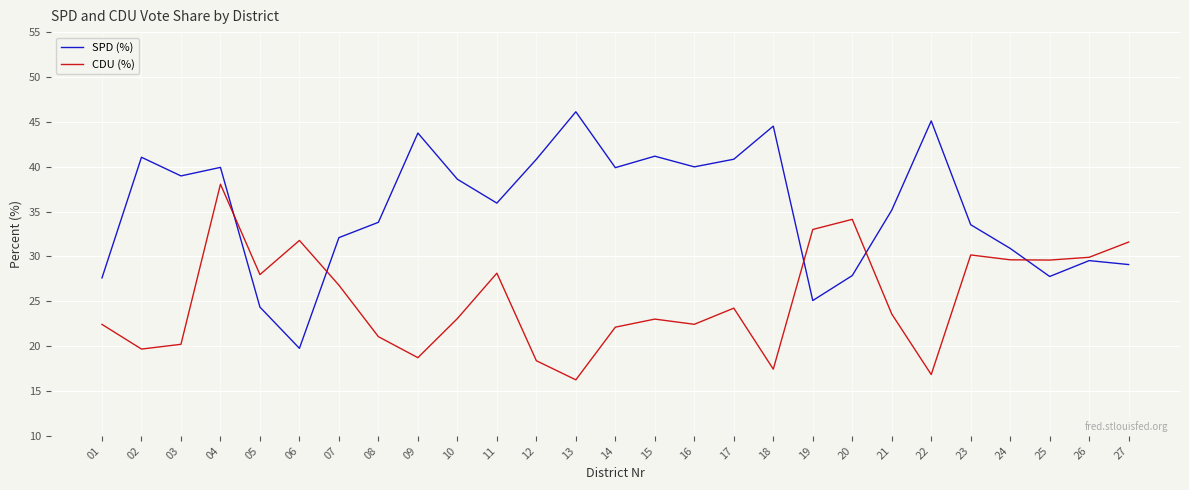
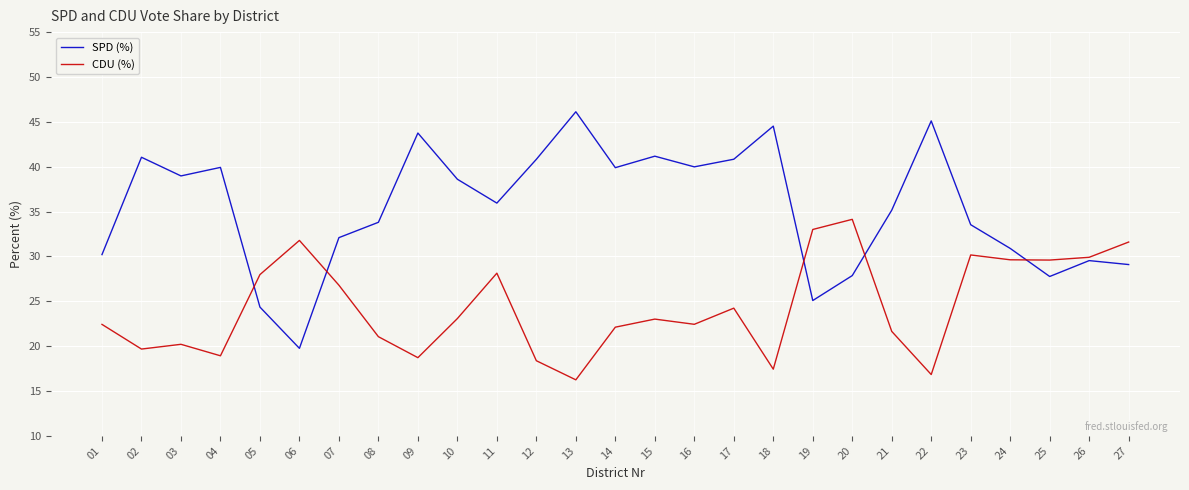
SPD (%), 01: 28 -> 30
CDU (%), 04: 38 -> 19
CDU (%), 21: 24 -> 22
